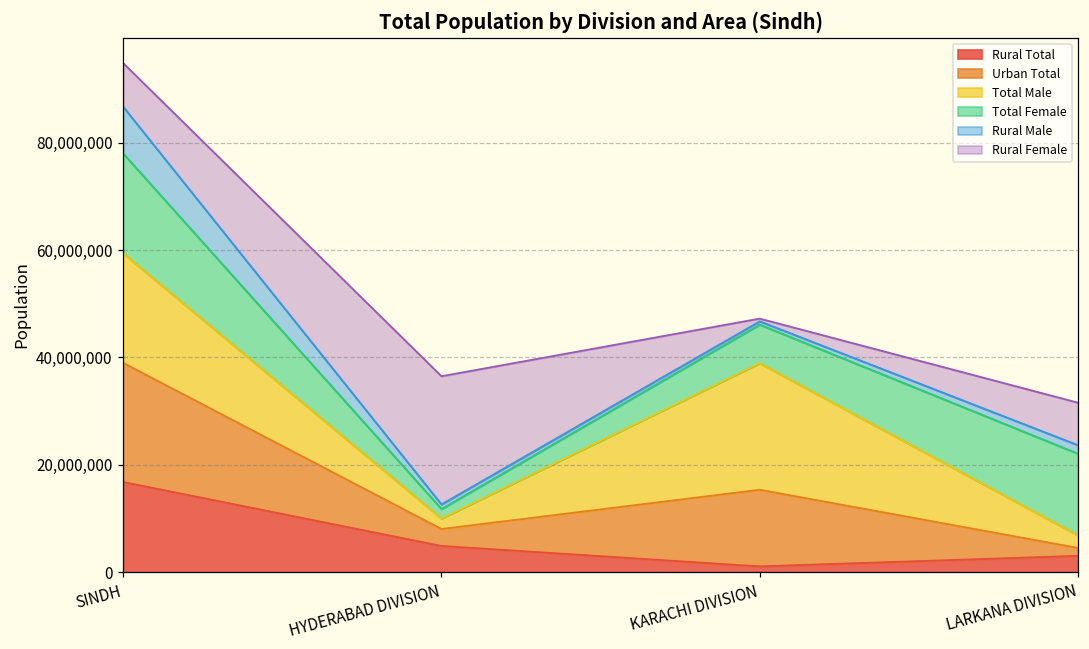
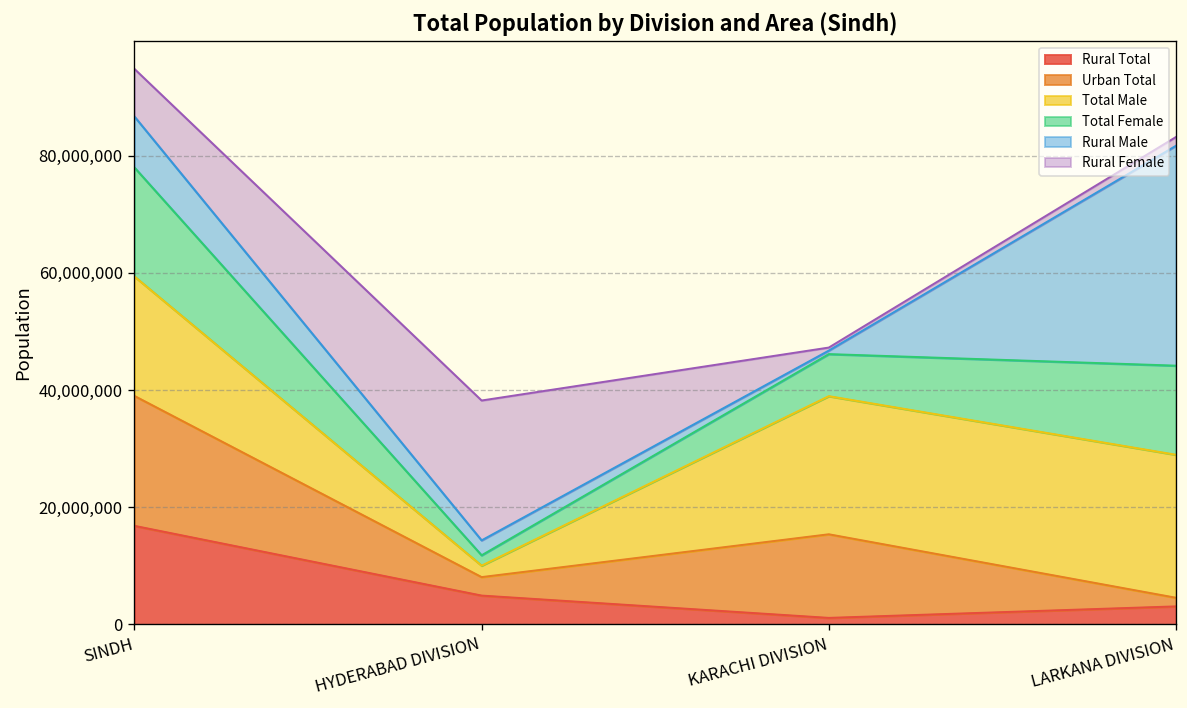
Rural Male, HYDERABAD DIVISION: 1,000,000 -> 3,000,000
Total Male, LARKANA DIVISION: 2,000,000 -> 24,000,000
Rural Male, LARKANA DIVISION: 2,000,000 -> 38,000,000
Rural Female, LARKANA DIVISION: 8,000,000 -> 1,000,000
